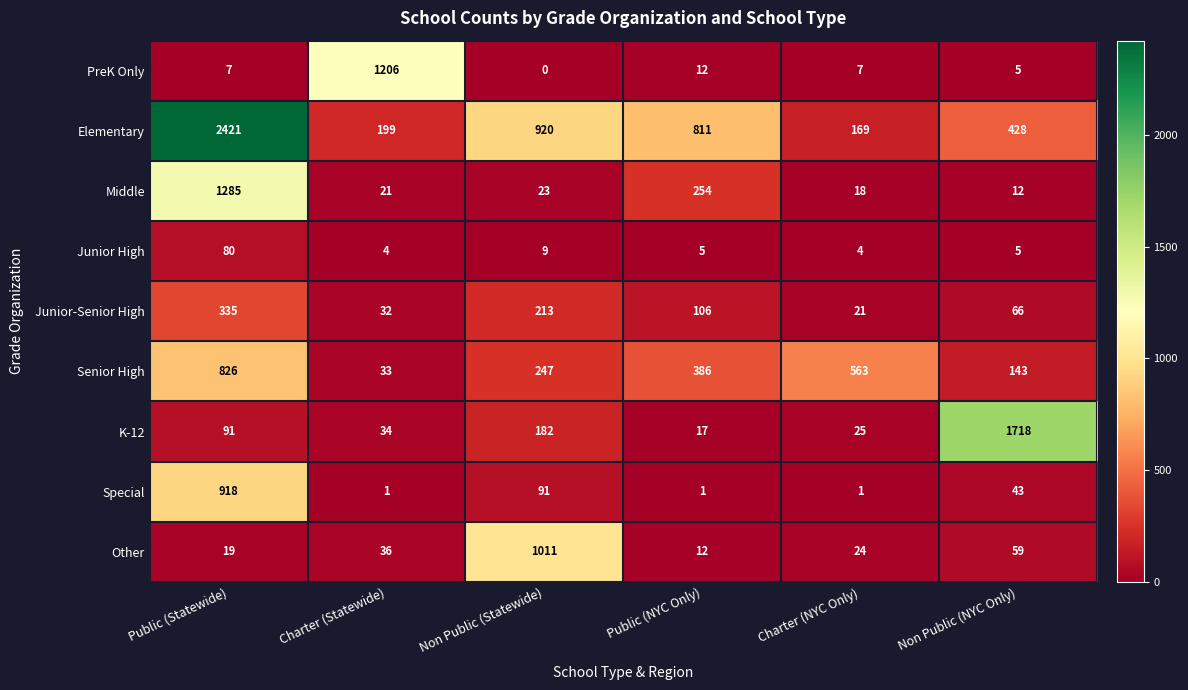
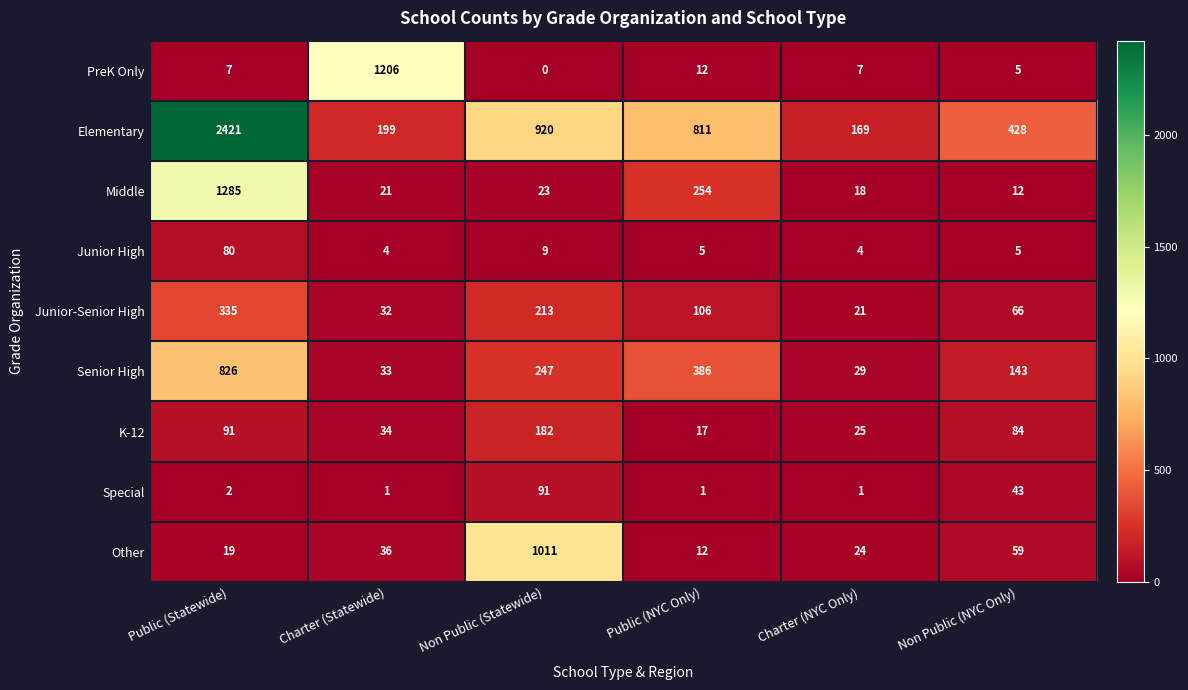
Senior High, Charter (NYC Only): 563 -> 29
K-12, Non Public (NYC Only): 1718 -> 84
Special, Public (Statewide): 918 -> 2
